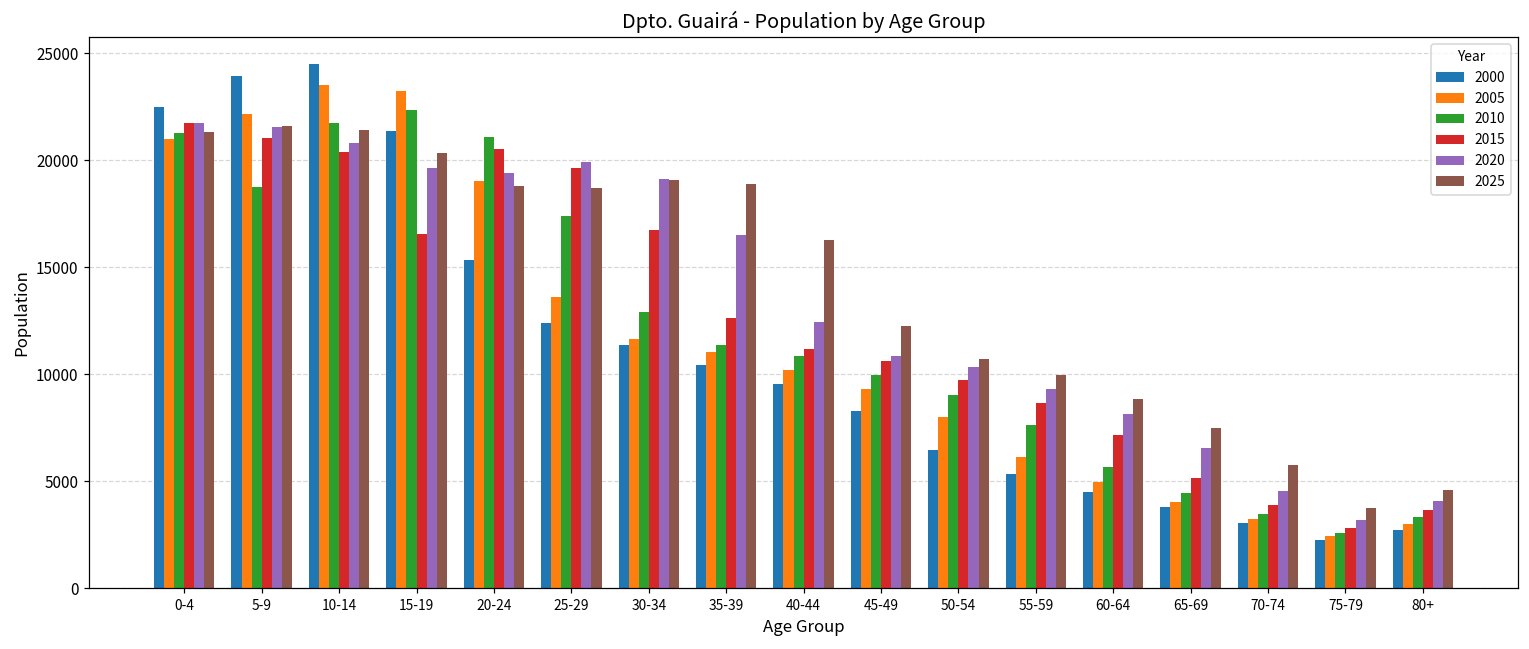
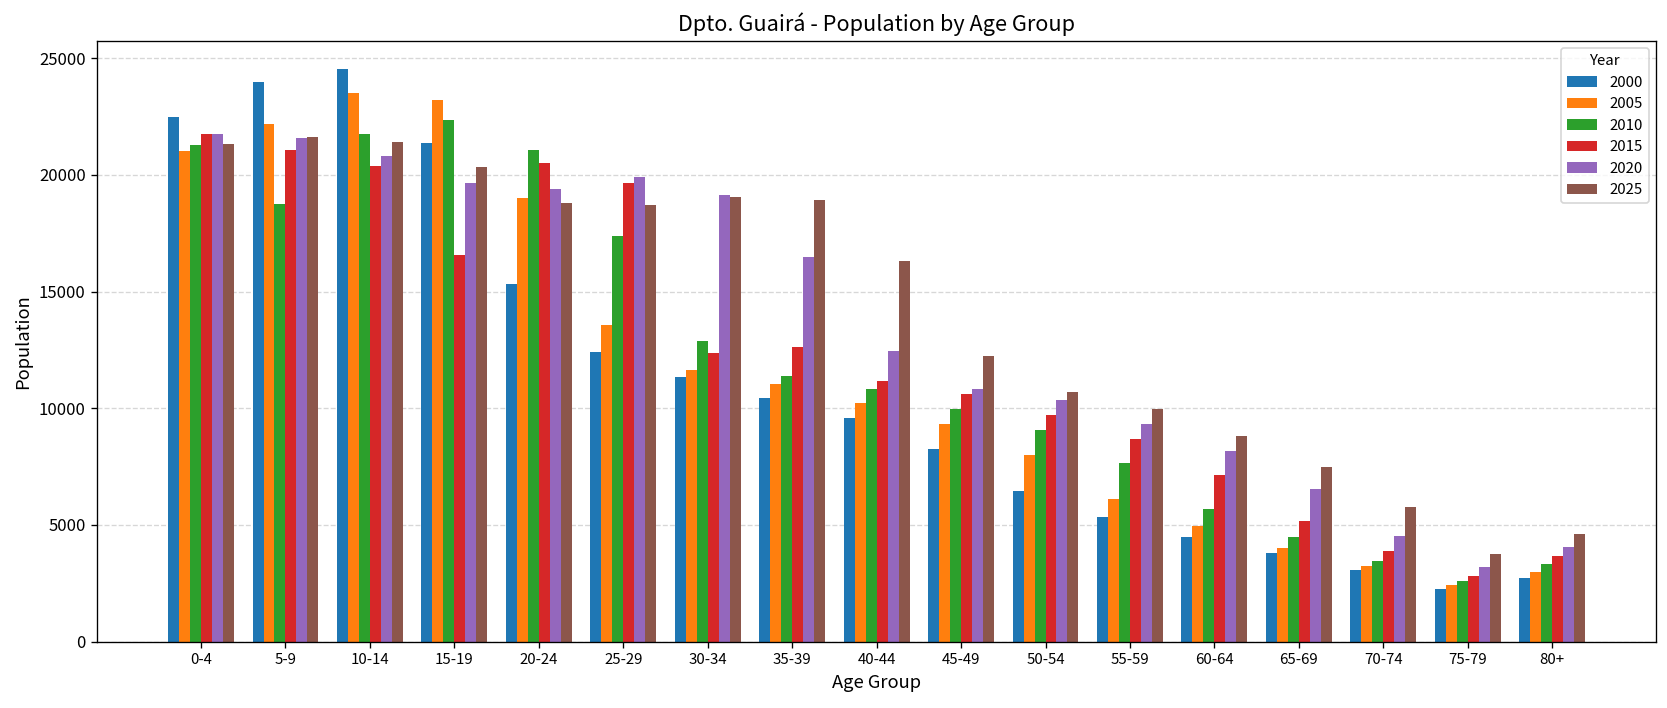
2015, 30-34: 16700 -> 12400
